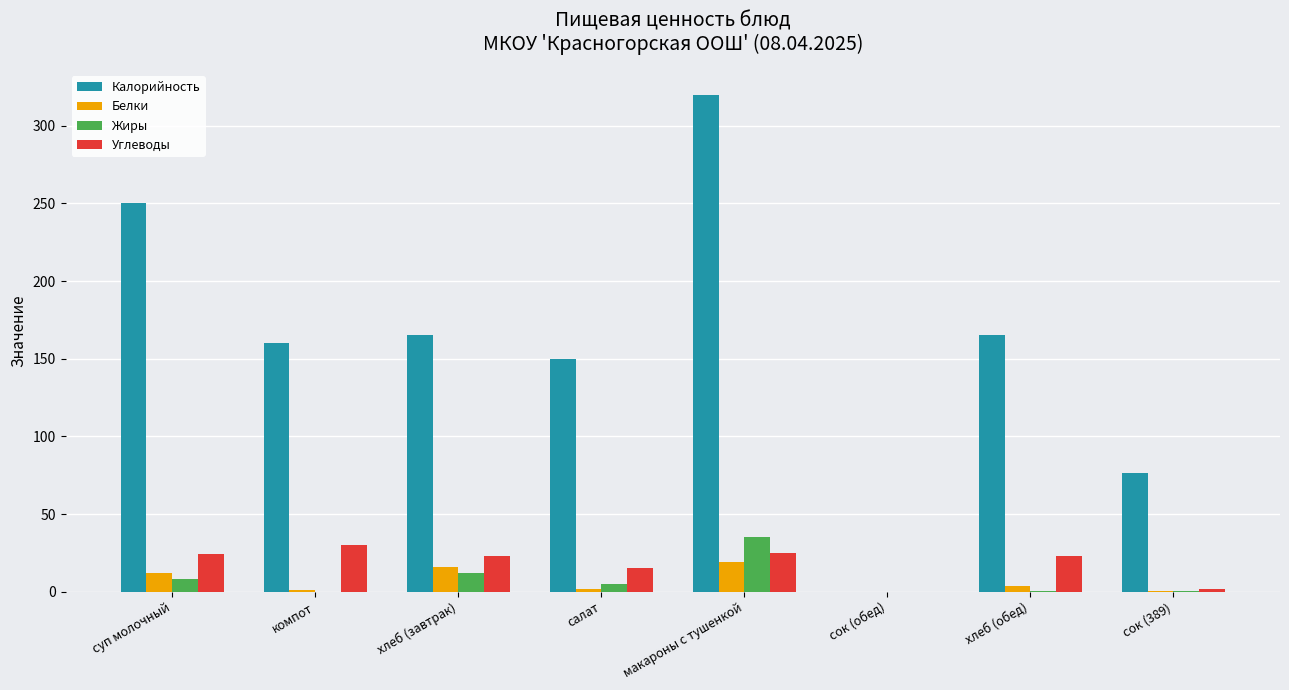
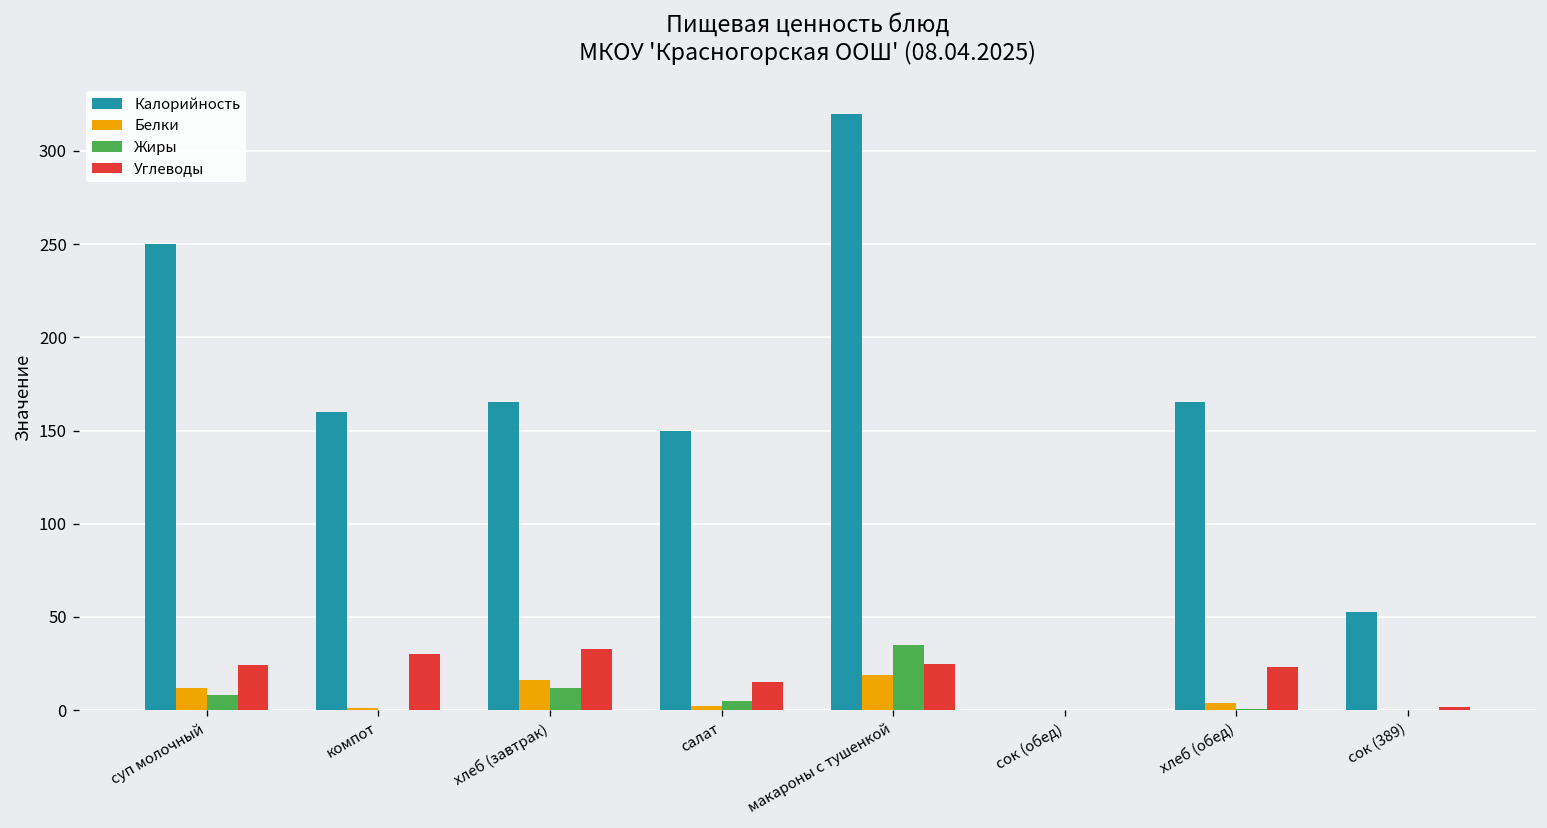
Углеводы, хлеб (завтрак): 23 -> 33
Калорийность, сок (389): 77 -> 53
